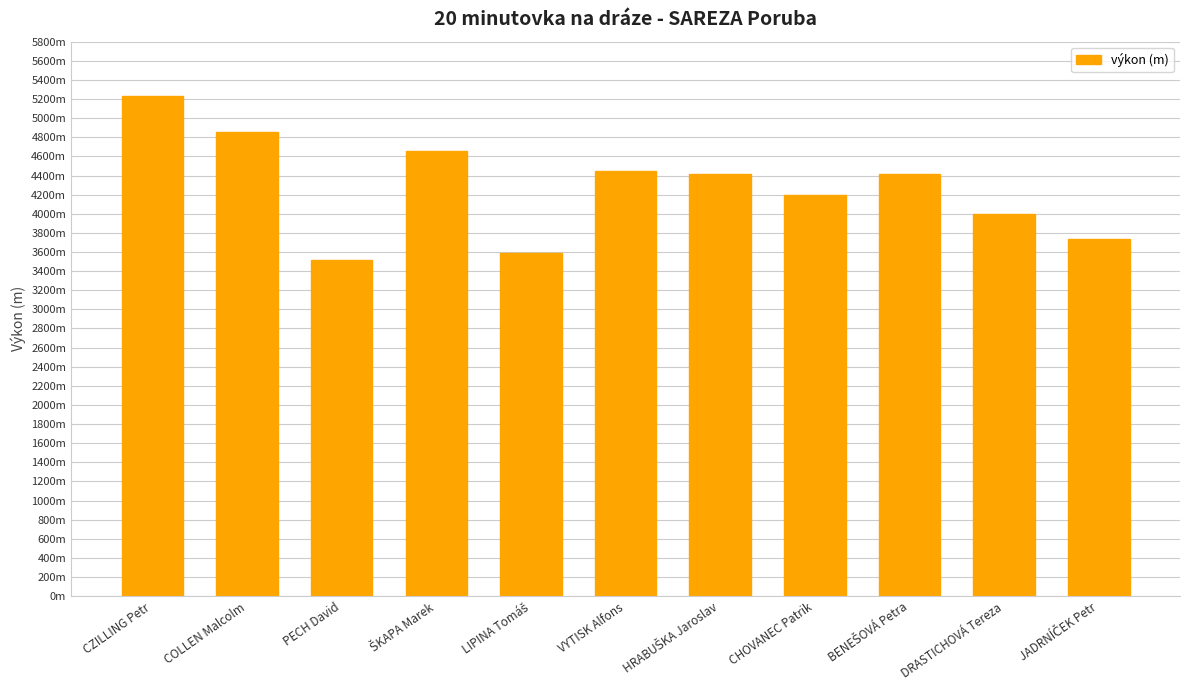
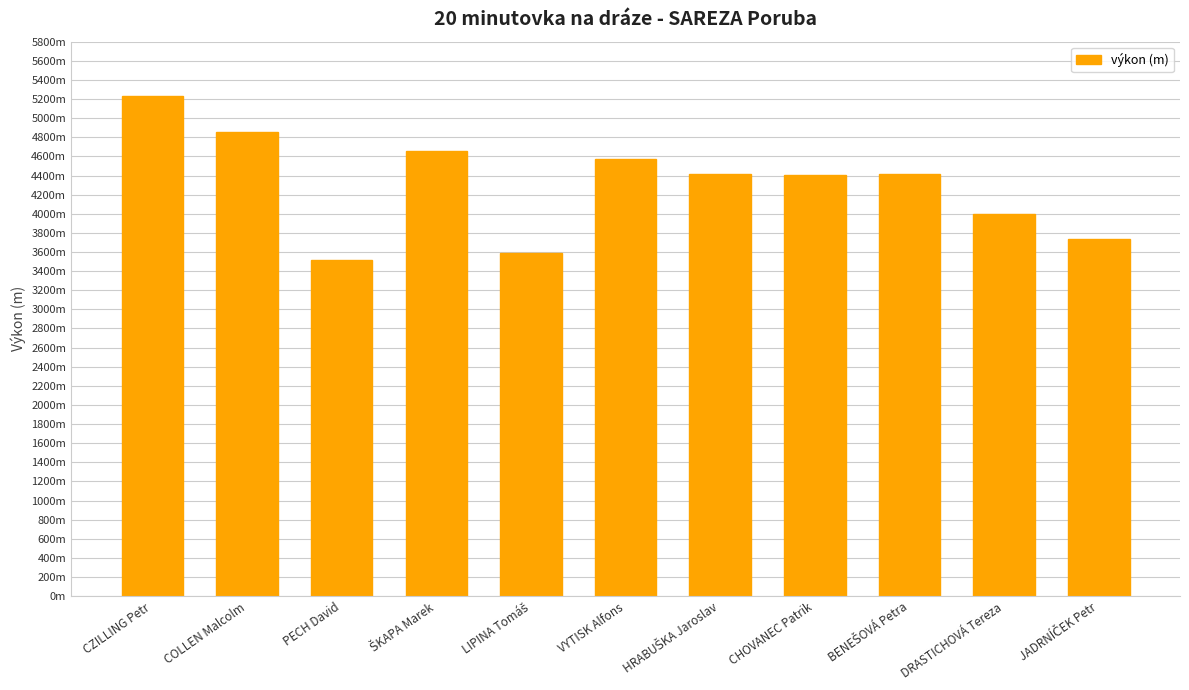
VYTISK Alfons: 4400m -> 4600m
CHOVANEC Patrik: 4200m -> 4400m
